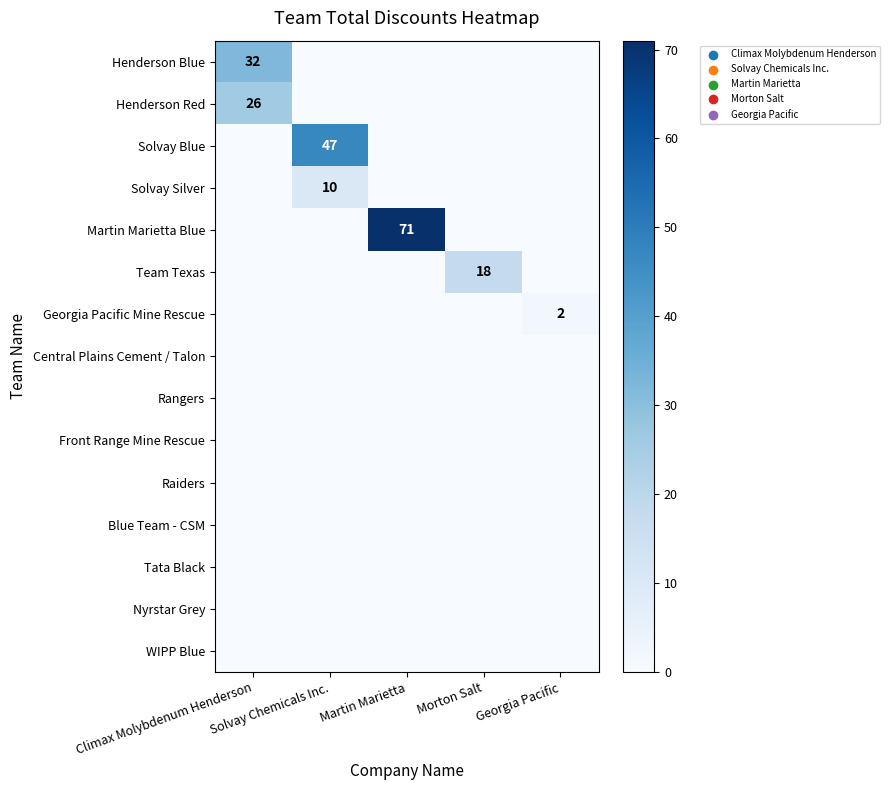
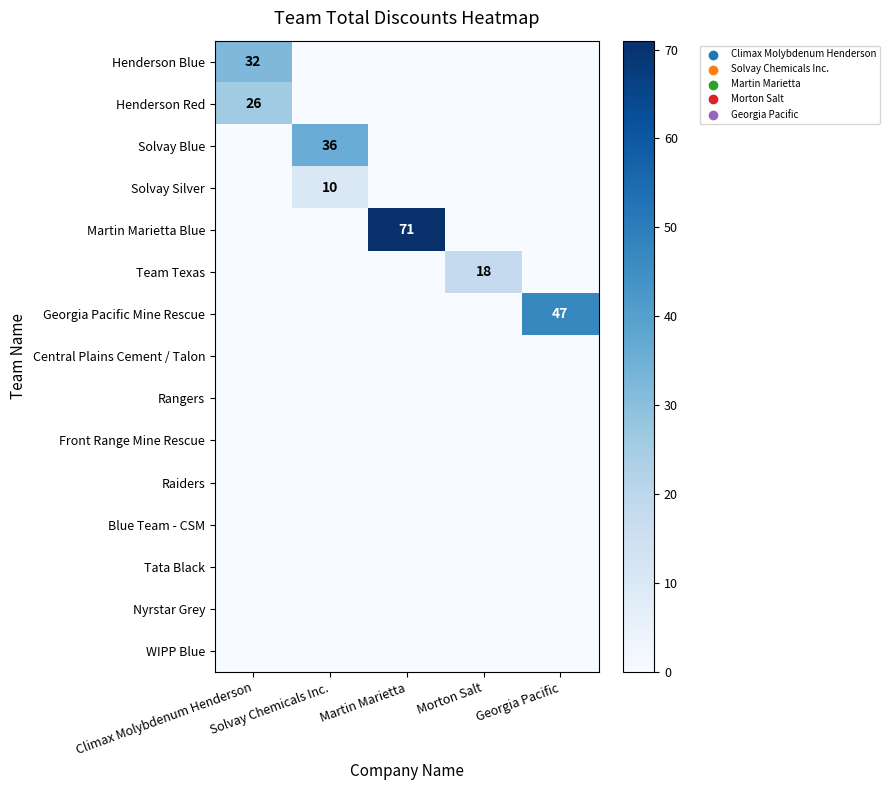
Solvay Blue, Solvay Chemicals Inc.: 47 -> 36
Georgia Pacific Mine Rescue, Georgia Pacific: 2 -> 47
